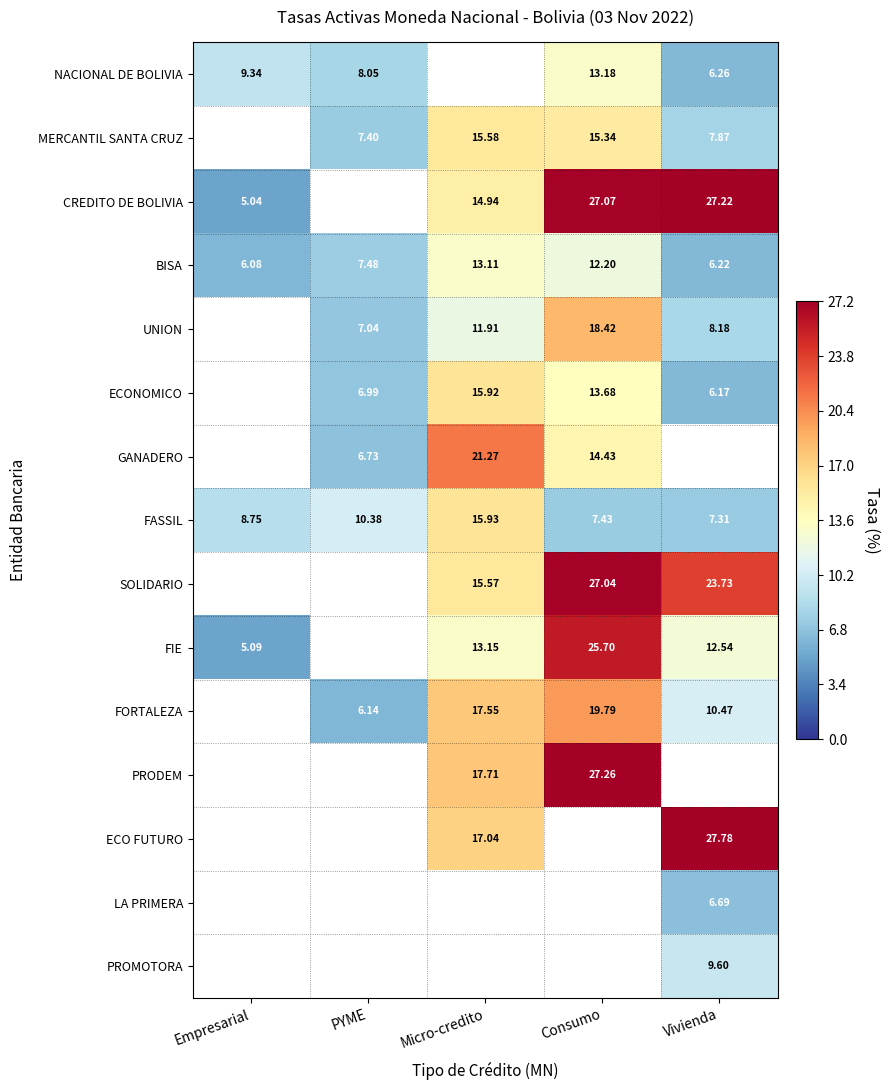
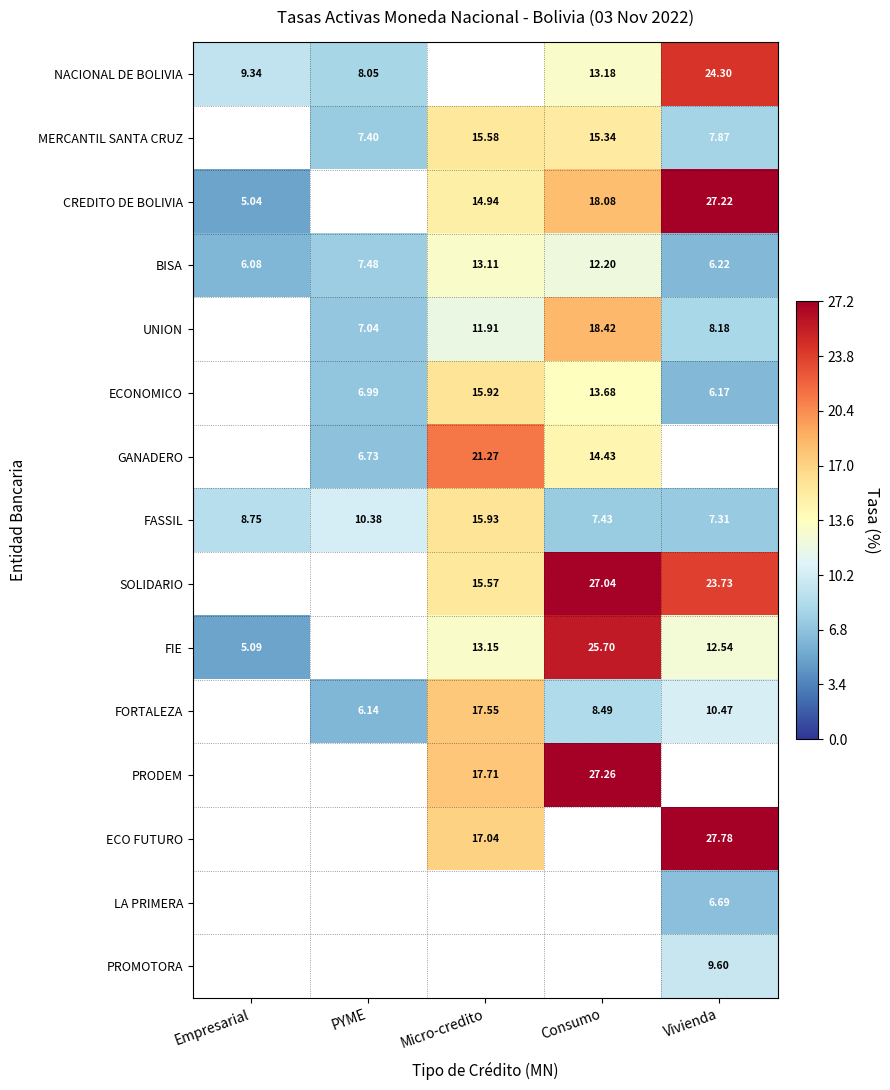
NACIONAL DE BOLIVIA, Vivienda: 6.26 -> 24.30
CREDITO DE BOLIVIA, Consumo: 27.07 -> 18.08
FORTALEZA, Consumo: 19.79 -> 8.49
